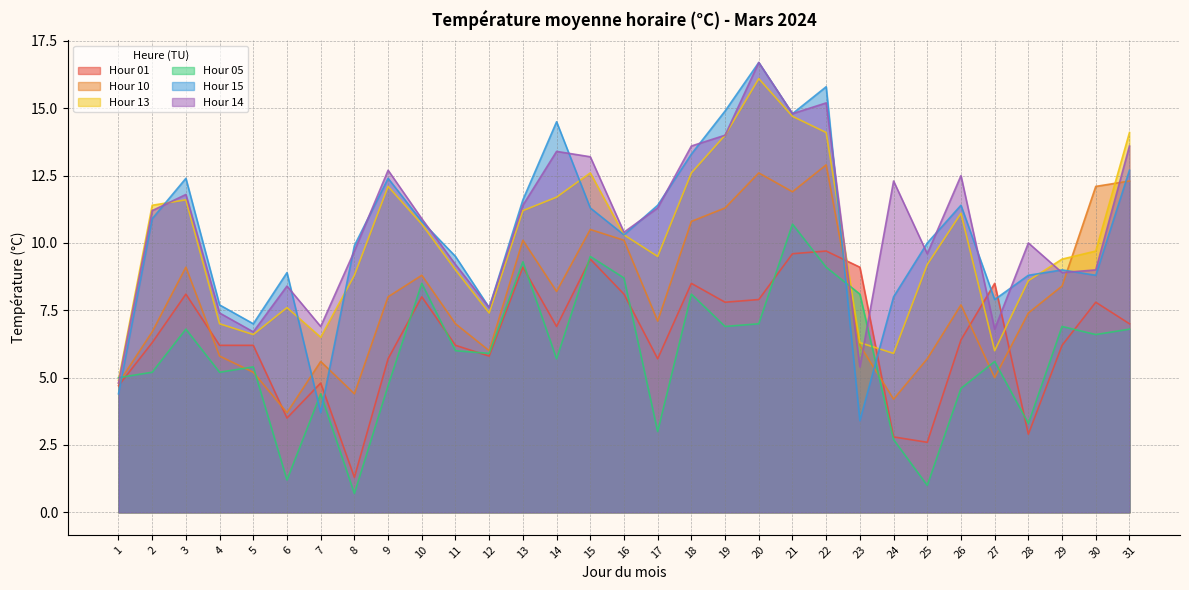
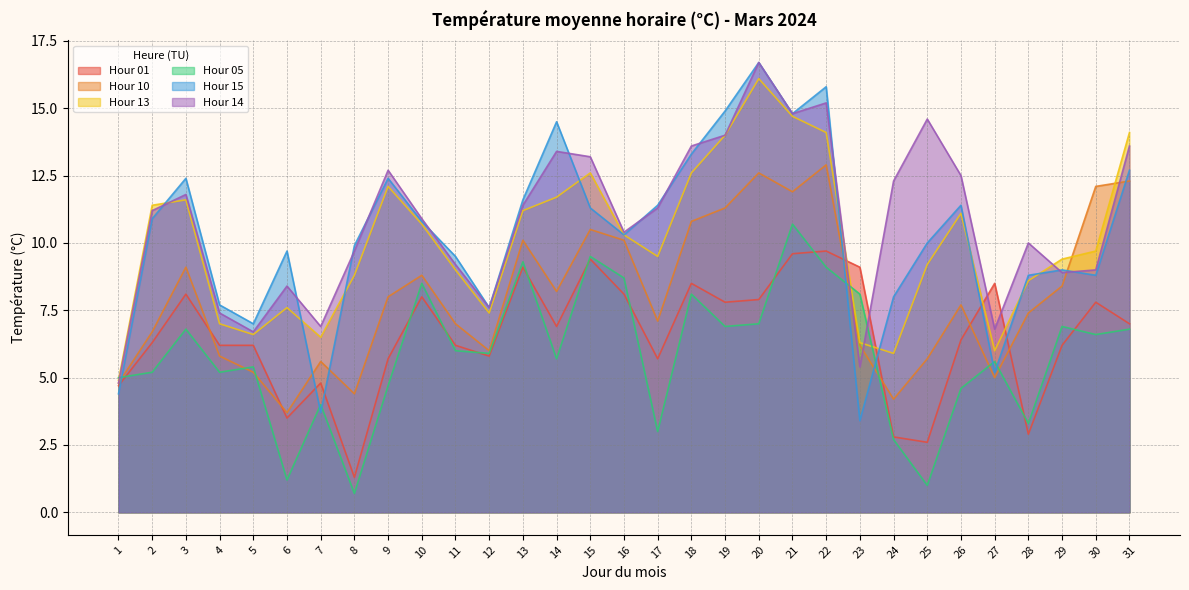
Hour 15, 6: 8.9 -> 9.7
Hour 05, 7: 4.4 -> 4.0
Hour 14, 25: 9.6 -> 14.6
Hour 15, 27: 7.9 -> 5.2
